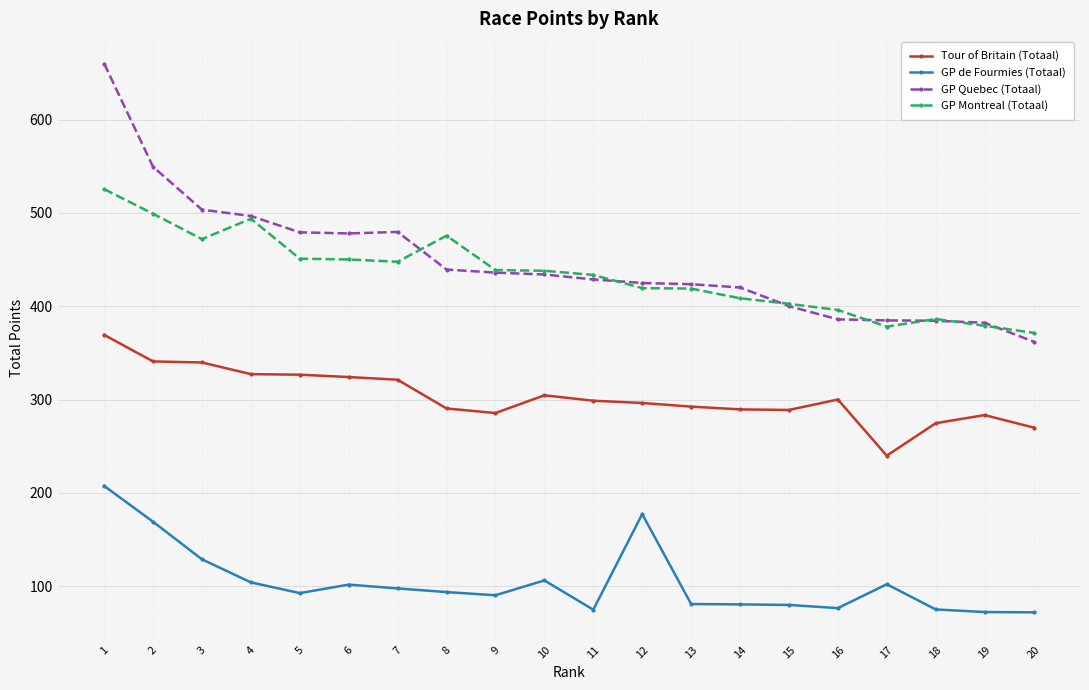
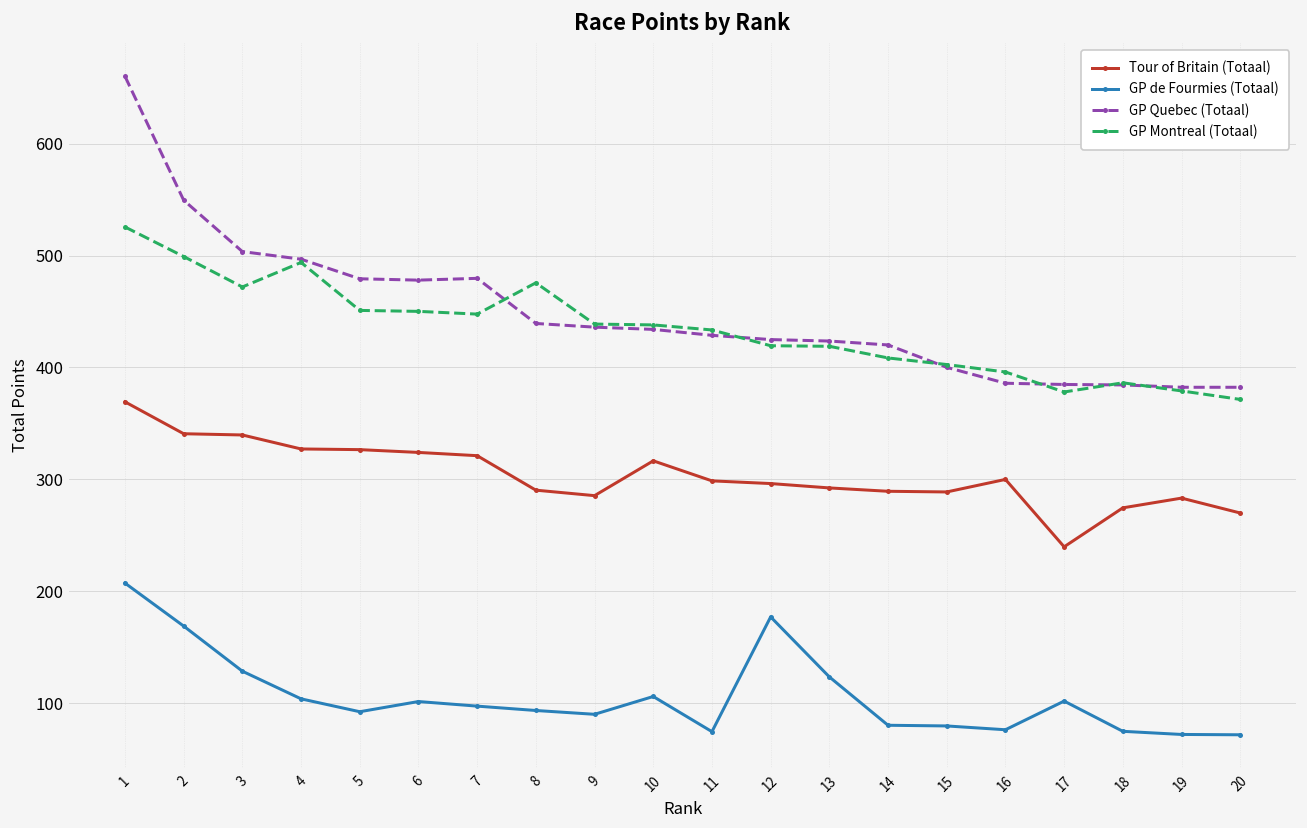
Tour of Britain (Totaal), 10: 300 -> 320
GP de Fourmies (Totaal), 13: 80 -> 120
GP Quebec (Totaal), 20: 360 -> 380
